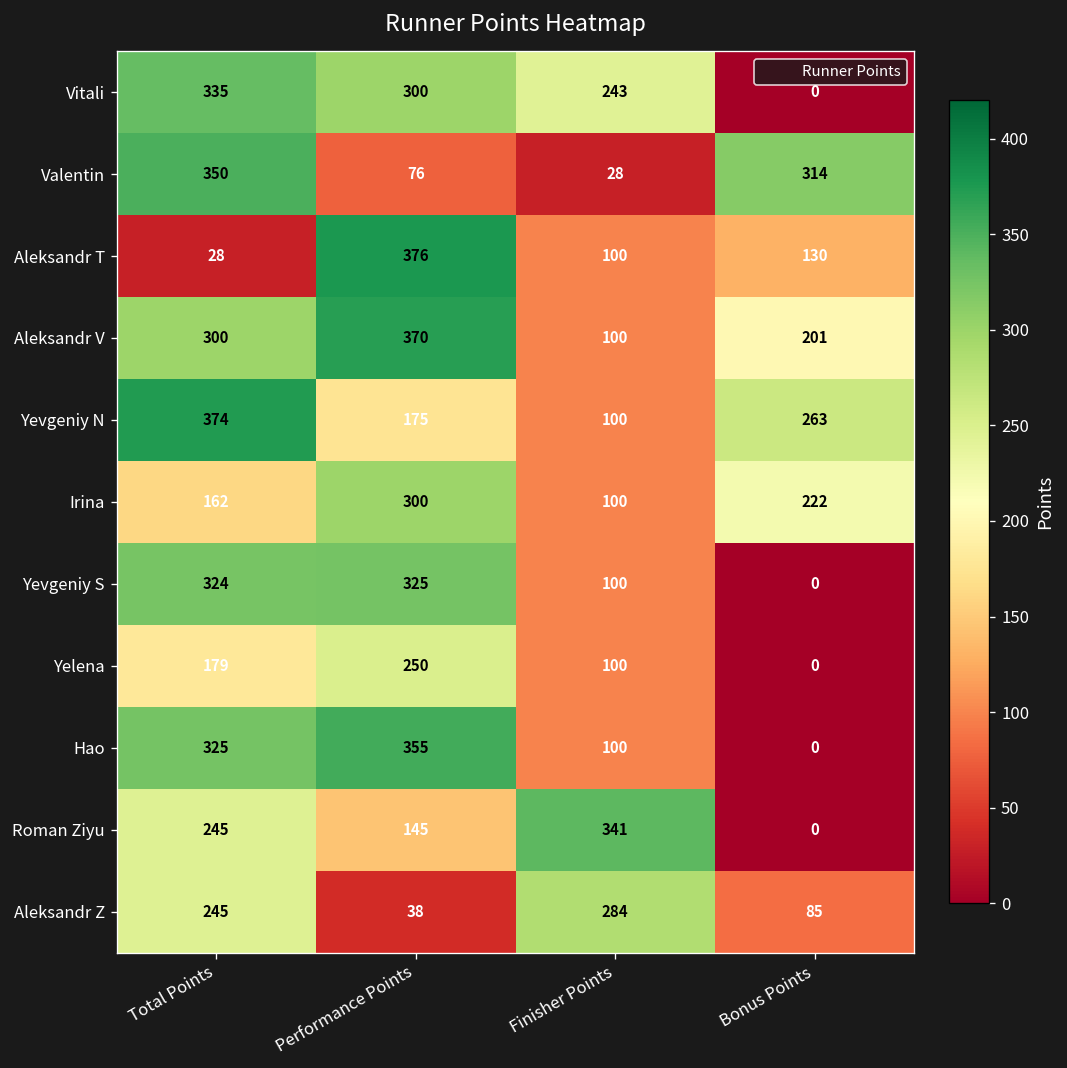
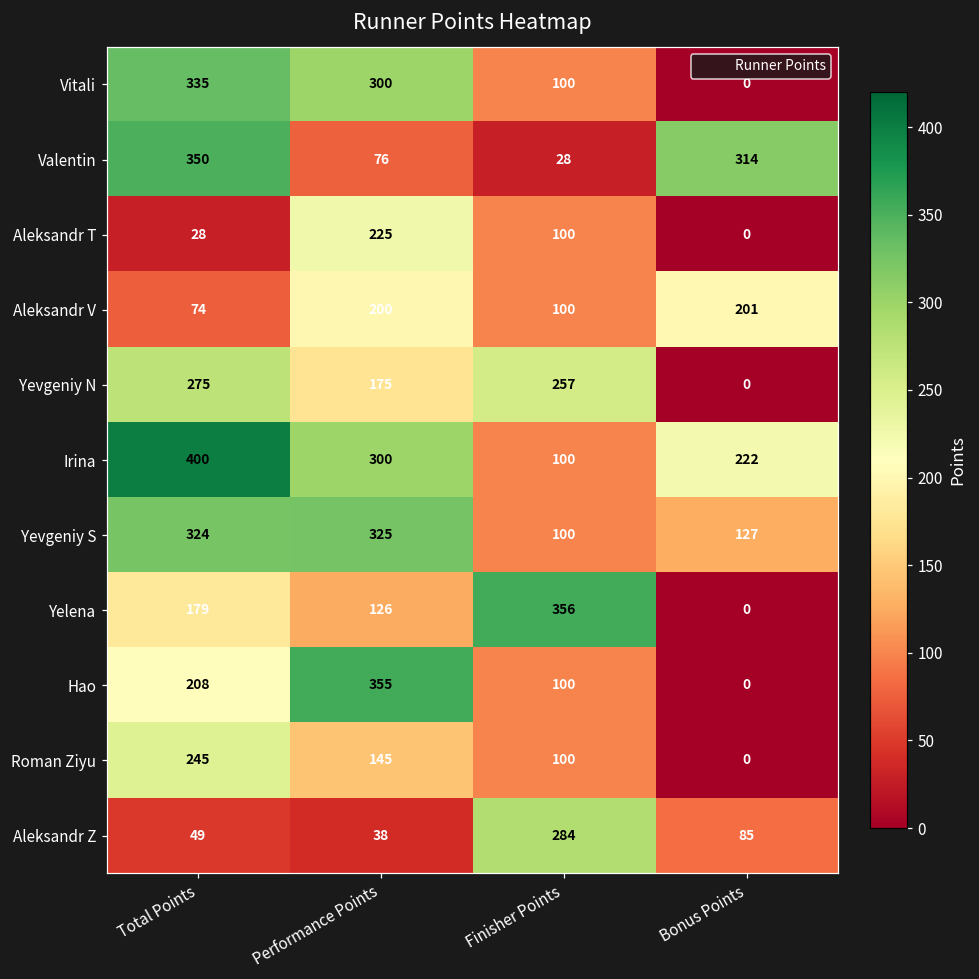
Vitali, Finisher Points: 243 -> 100
Aleksandr T, Performance Points: 376 -> 225
Aleksandr T, Bonus Points: 130 -> 0
Aleksandr V, Total Points: 300 -> 74
Aleksandr V, Performance Points: 370 -> 200
Yevgeniy N, Total Points: 374 -> 275
Yevgeniy N, Finisher Points: 100 -> 257
Yevgeniy N, Bonus Points: 263 -> 0
Irina, Total Points: 162 -> 400
Yevgeniy S, Bonus Points: 0 -> 127
Yelena, Performance Points: 250 -> 126
Yelena, Finisher Points: 100 -> 356
Hao, Total Points: 325 -> 208
Roman Ziyu, Finisher Points: 341 -> 100
Aleksandr Z, Total Points: 245 -> 49
